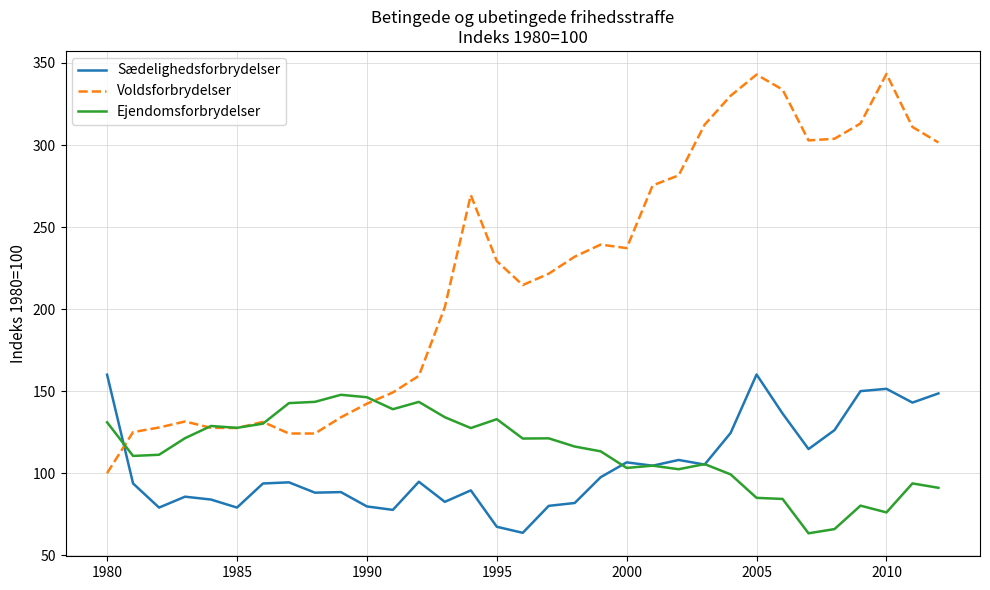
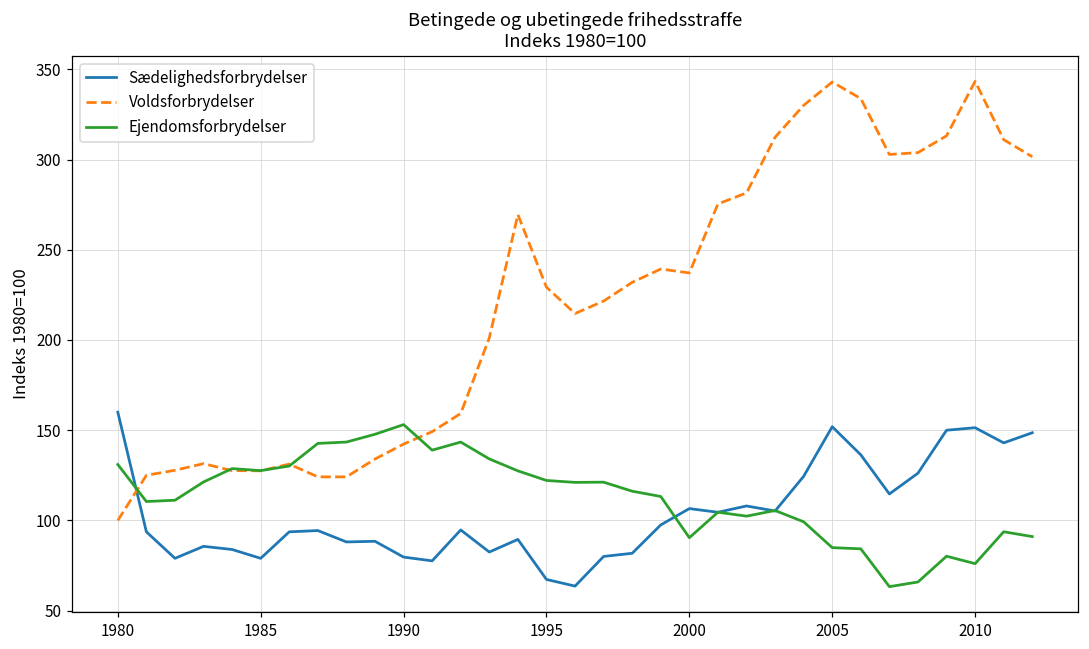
Ejendomsforbrydelser, 1990: 146 -> 153
Ejendomsforbrydelser, 1995: 133 -> 122
Ejendomsforbrydelser, 2000: 103 -> 90
Sædelighedsforbrydelser, 2005: 160 -> 152
